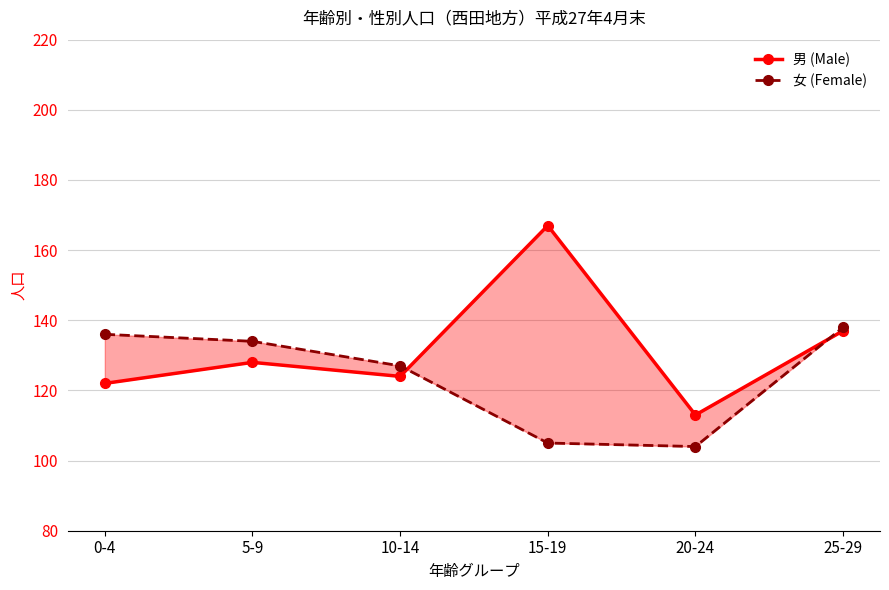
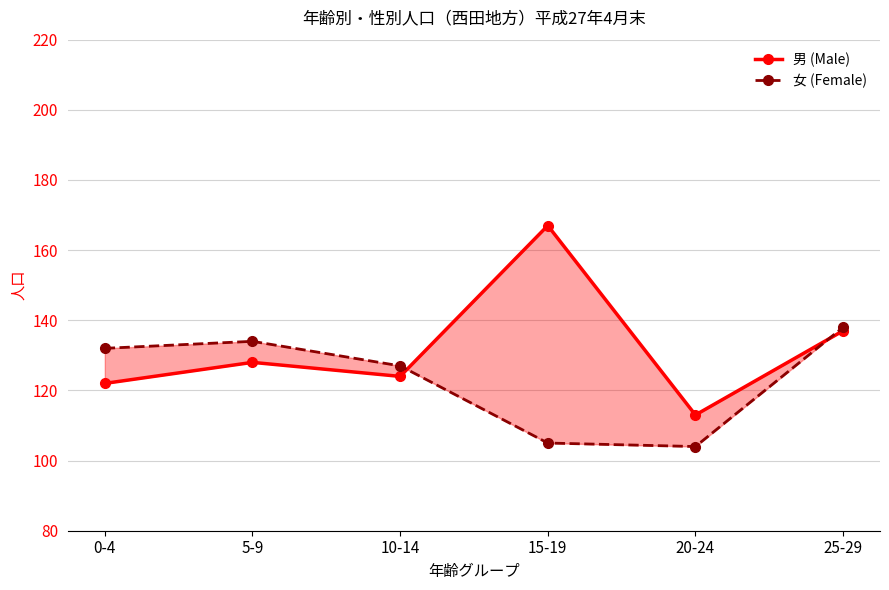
女 (Female), 0-4: 136 -> 132
